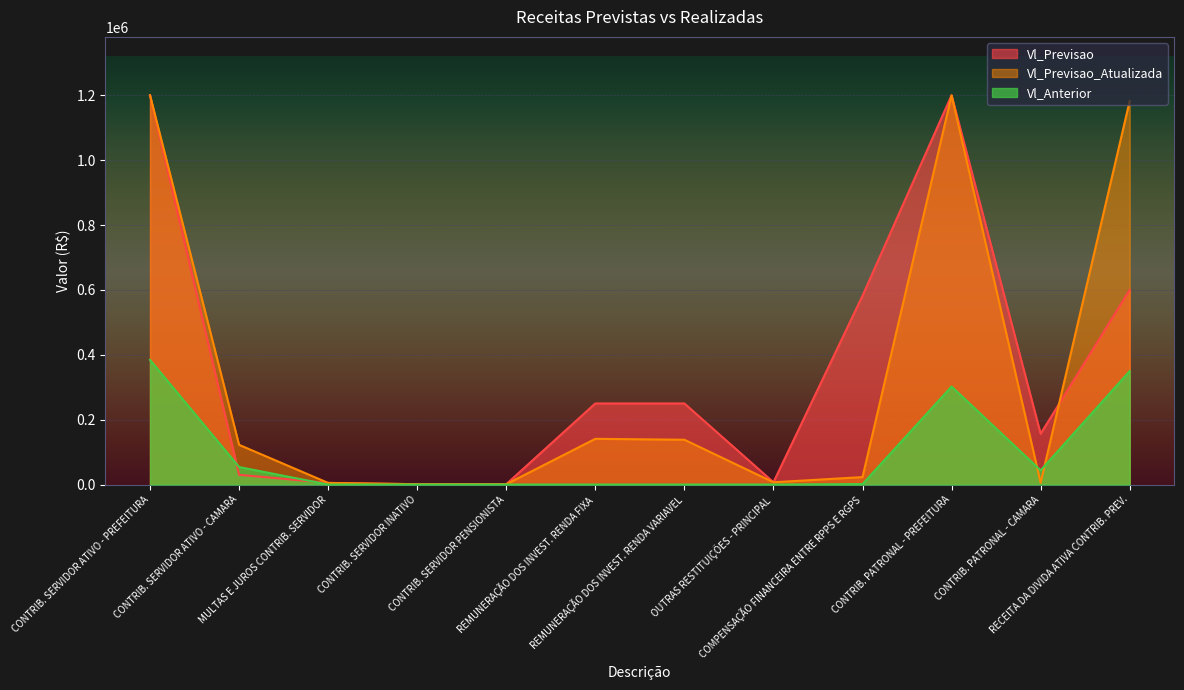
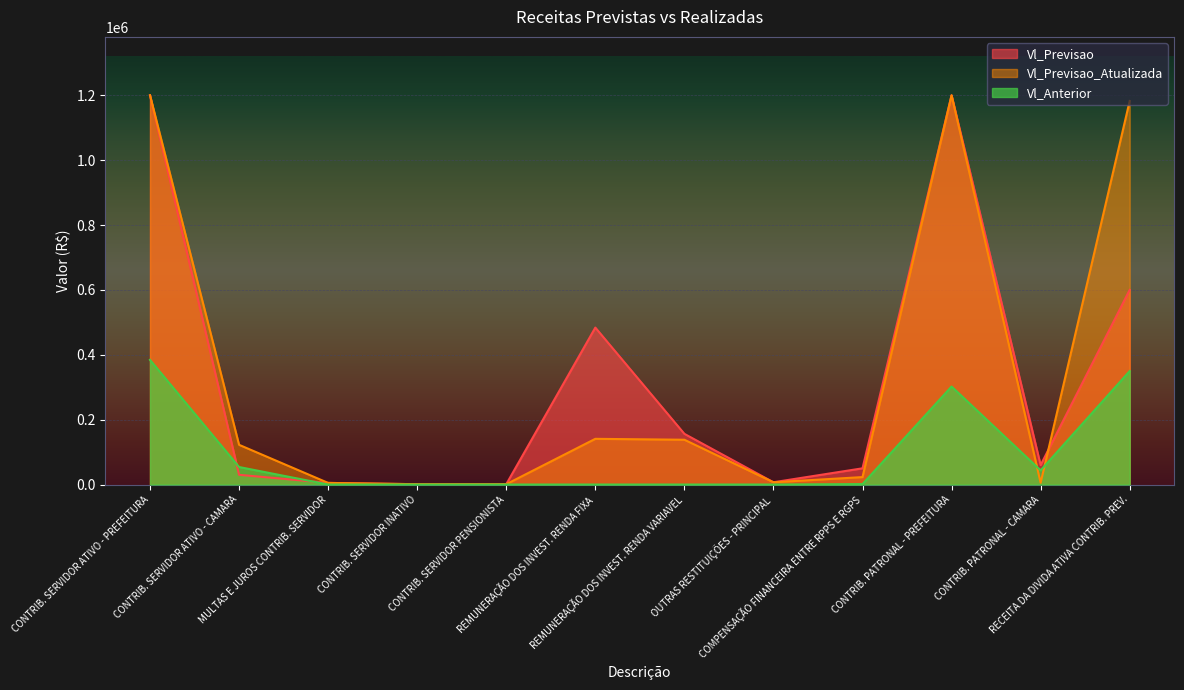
Vl_Previsao, REMUNERAÇÃO DOS INVEST. RENDA FIXA: 250000 -> 480000
Vl_Previsao, REMUNERAÇÃO DOS INVEST. RENDA VARIAVEL: 250000 -> 160000
Vl_Previsao, COMPENSAÇÃO FINANCEIRA ENTRE RPPS E RGPS: 580000 -> 50000
Vl_Previsao, CONTRIB. PATRONAL - CAMARA: 160000 -> 60000
